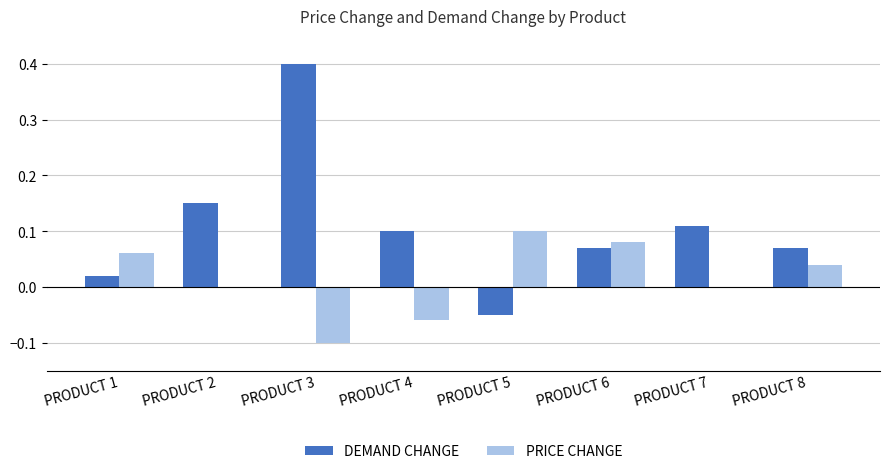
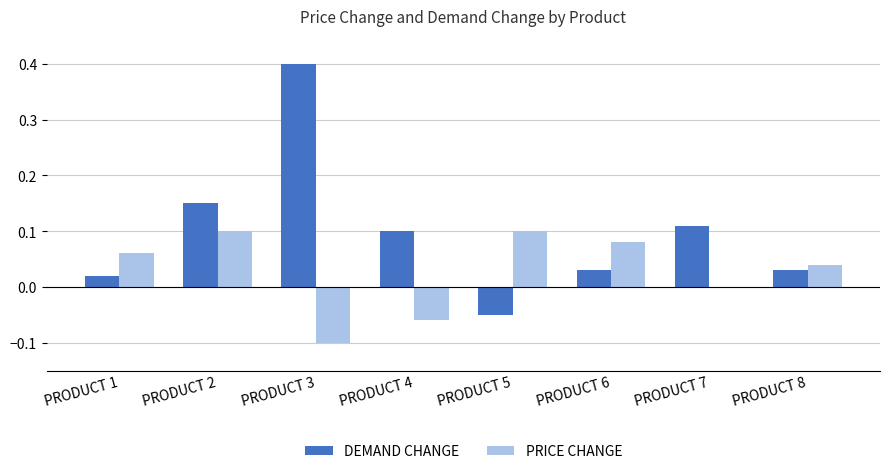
PRICE CHANGE, PRODUCT 2: 0.0 -> 0.1
DEMAND CHANGE, PRODUCT 6: 0.07 -> 0.03
DEMAND CHANGE, PRODUCT 8: 0.07 -> 0.03
